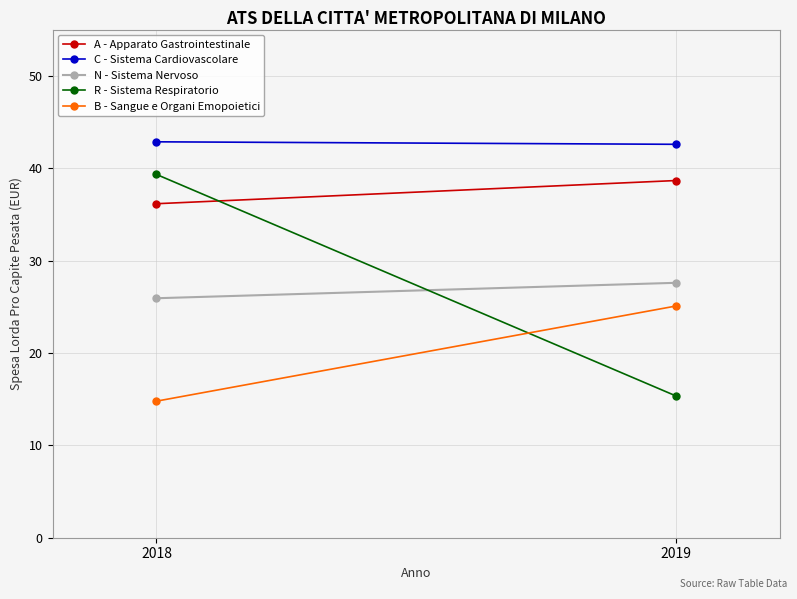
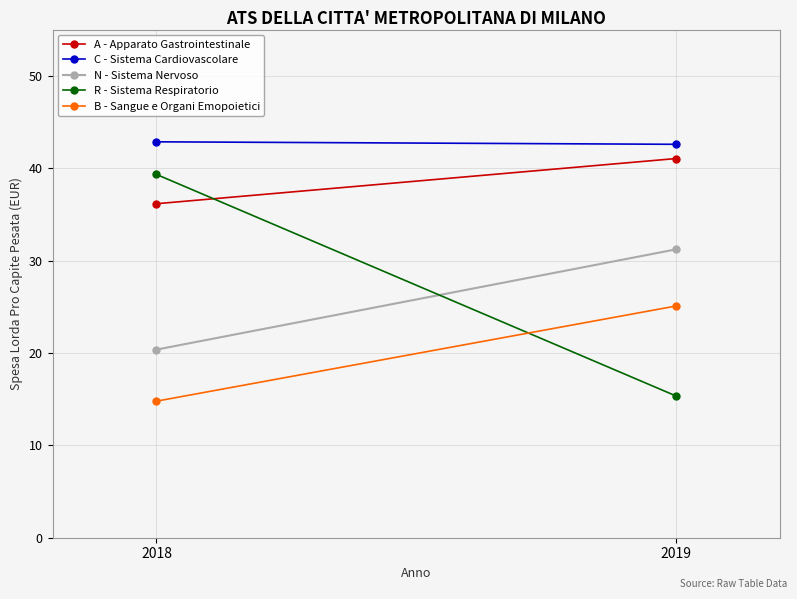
N - Sistema Nervoso, 2018: 26 -> 20
A - Apparato Gastrointestinale, 2019: 39 -> 41
N - Sistema Nervoso, 2019: 28 -> 31
